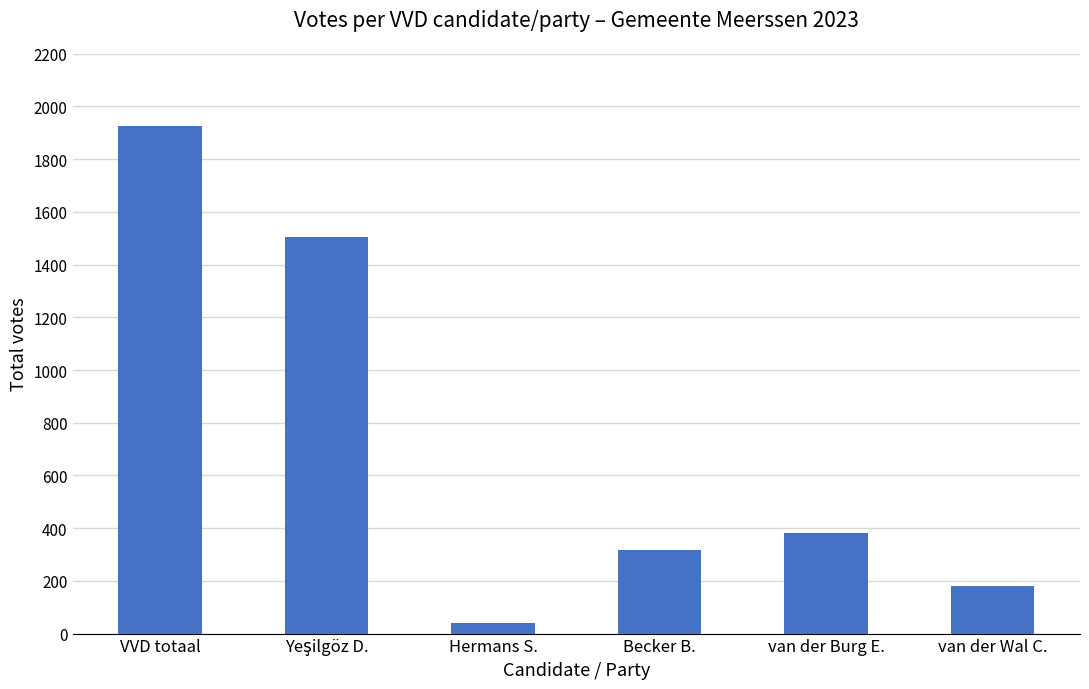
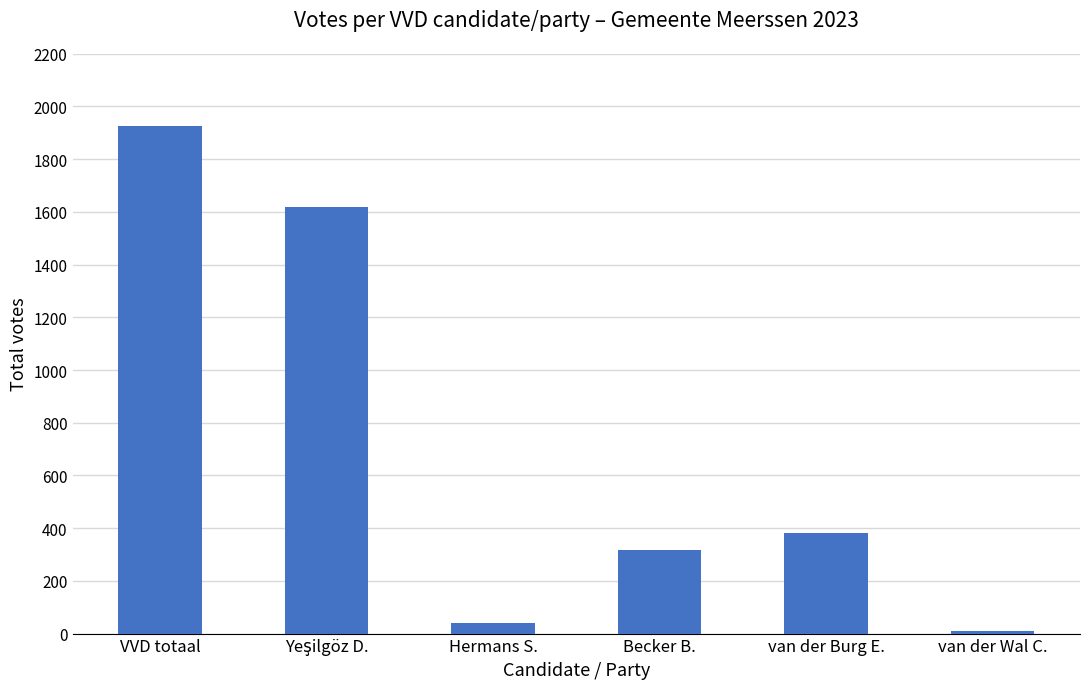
Yeşilgöz D.: 1510 -> 1620
van der Wal C.: 180 -> 10
